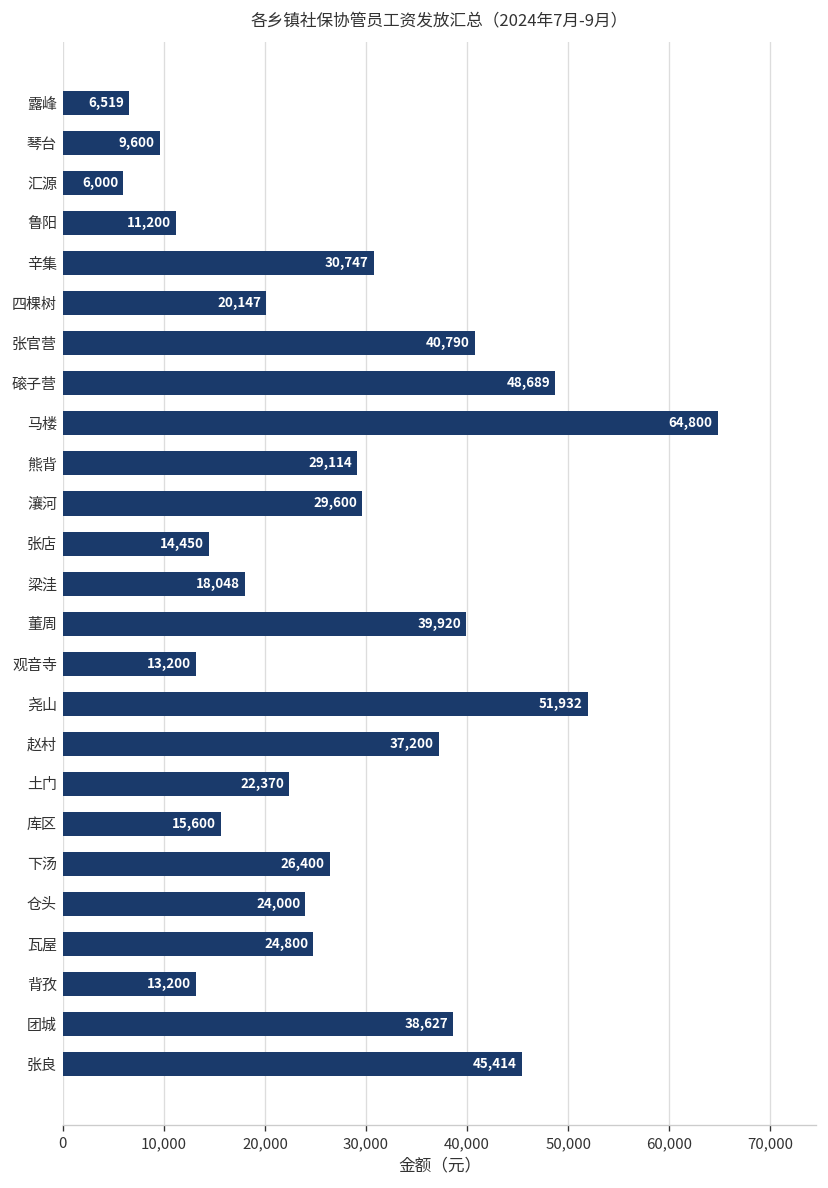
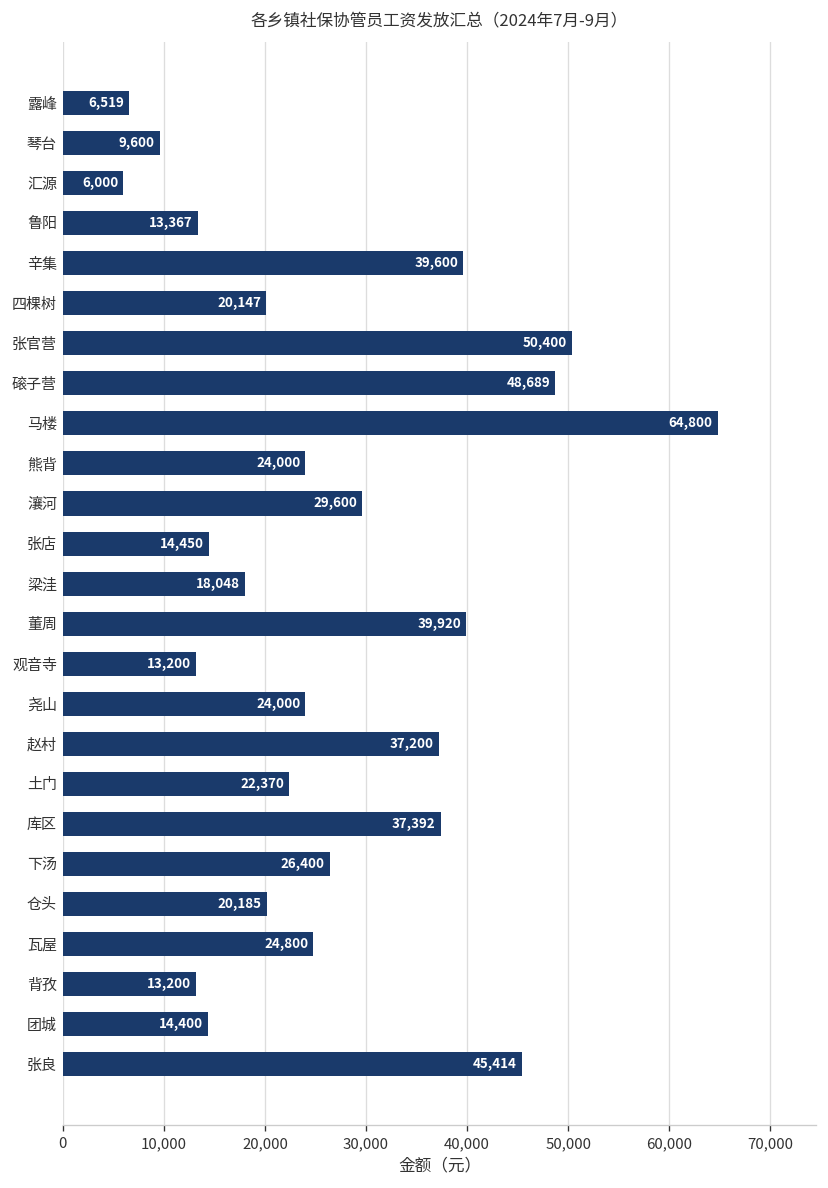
鲁阳: 11,200 -> 13,367
辛集: 30,747 -> 39,600
张官营: 40,790 -> 50,400
熊背: 29,114 -> 24,000
尧山: 51,932 -> 24,000
库区: 15,600 -> 37,392
仓头: 24,000 -> 20,185
团城: 38,627 -> 14,400
